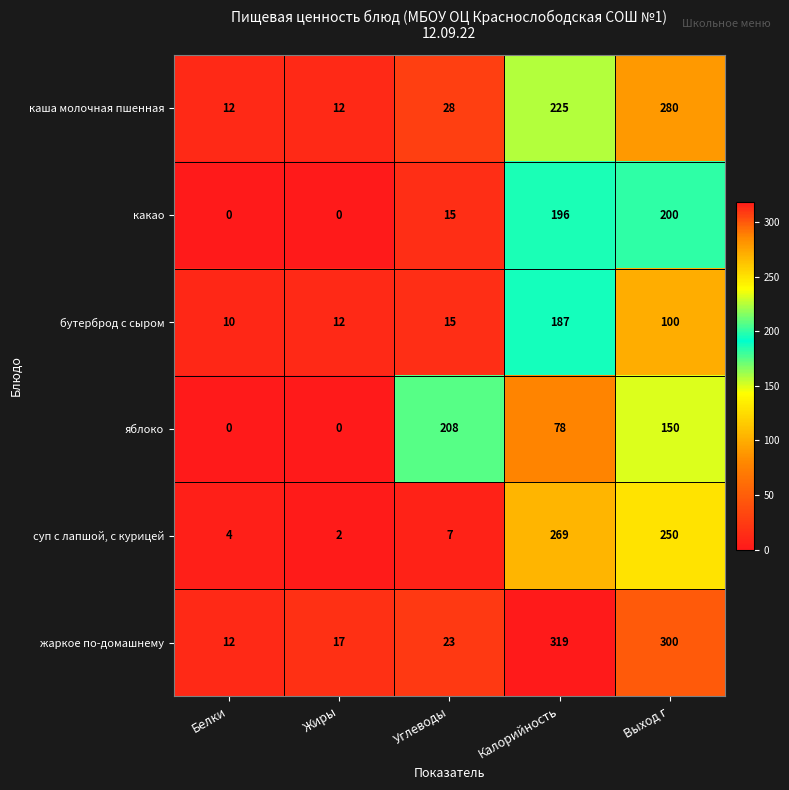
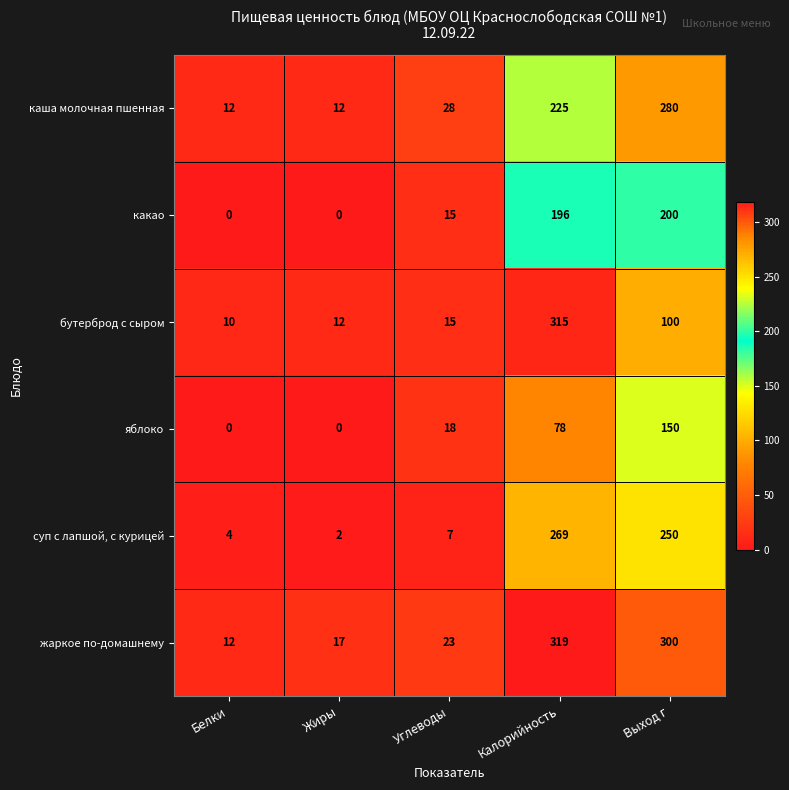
бутерброд с сыром, Калорийность: 187 -> 315
яблоко, Углеводы: 208 -> 18
